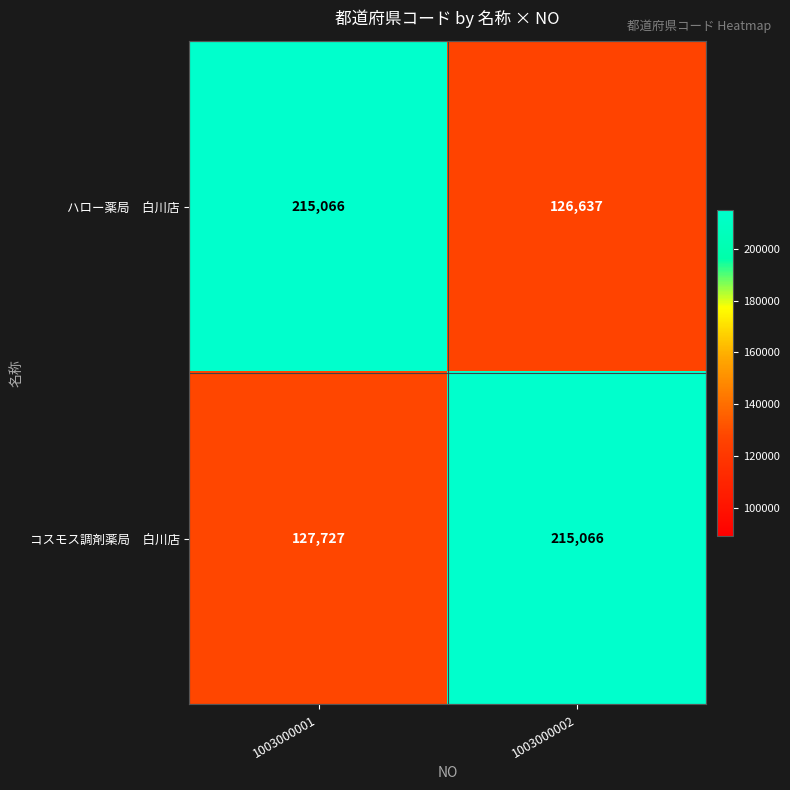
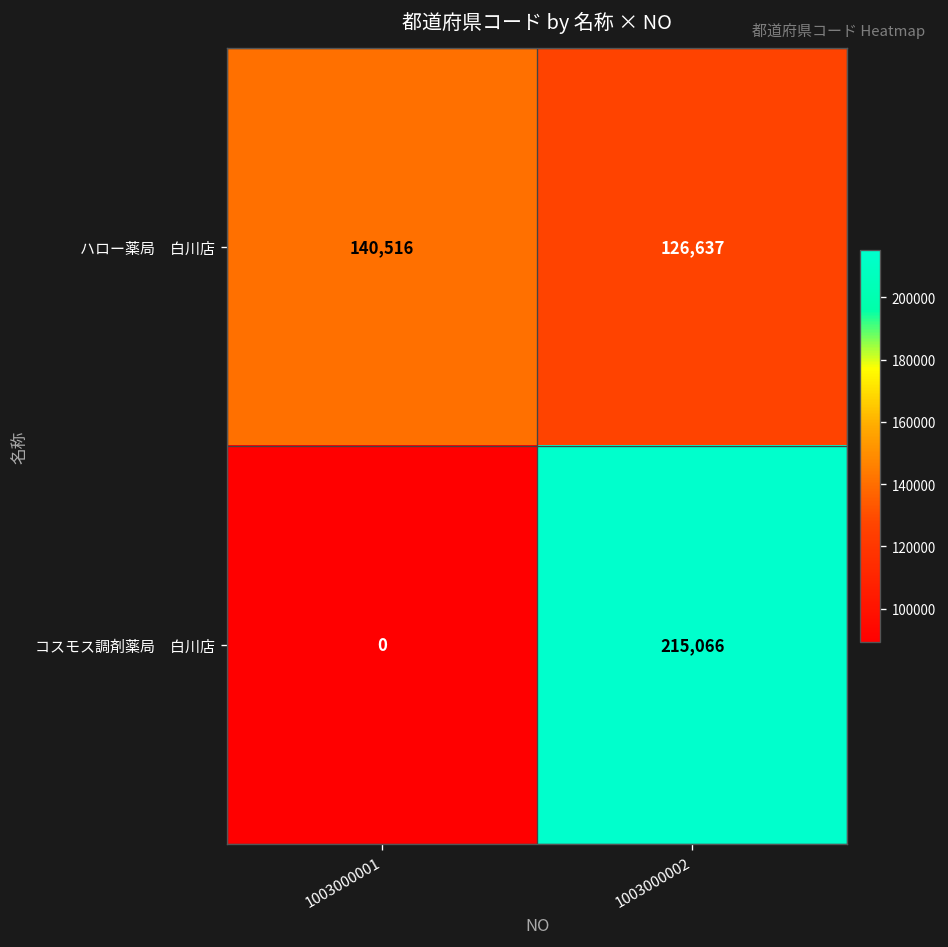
ハロー薬局 白川店, 1003000001: 215,066 -> 140,516
コスモス調剤薬局 白川店, 1003000001: 127,727 -> 0
